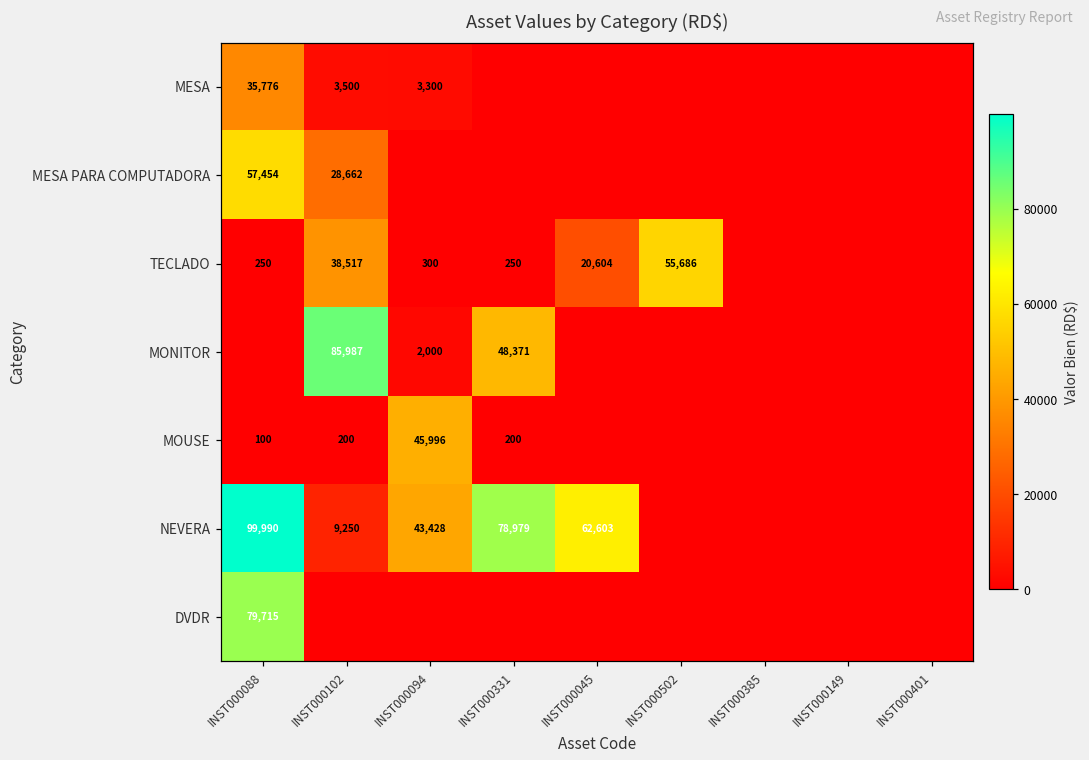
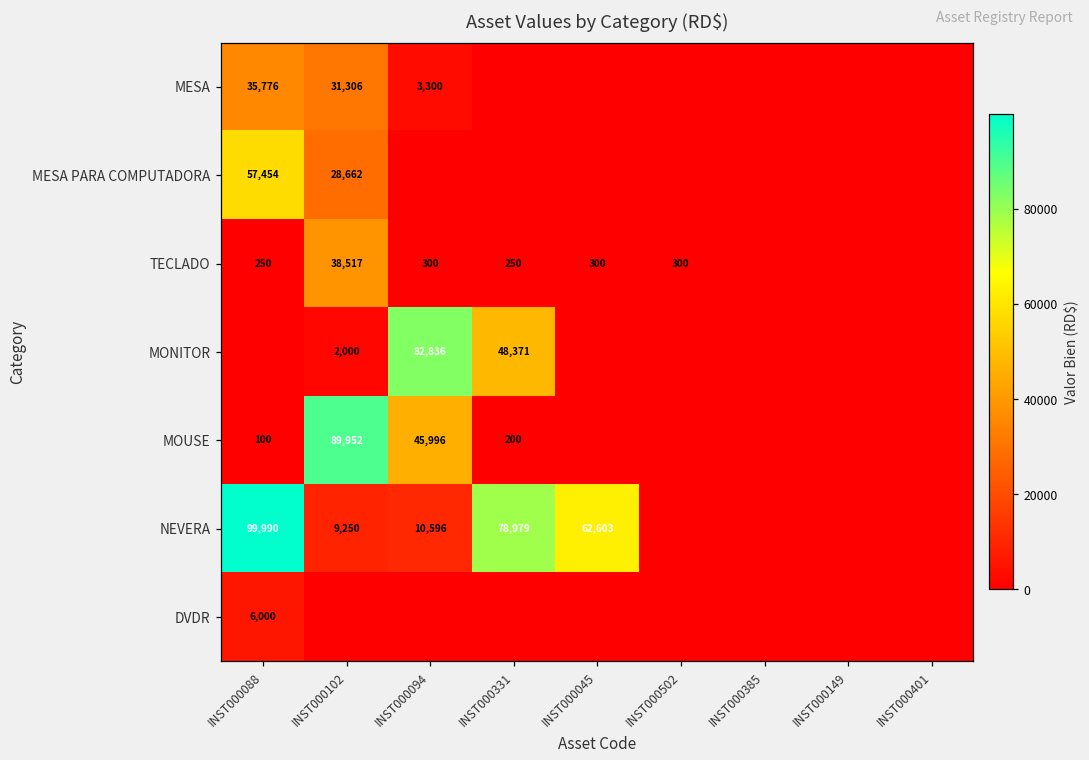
MESA, INST000102: 3,500 -> 31,306
TECLADO, INST000045: 20,604 -> 300
TECLADO, INST000502: 55,686 -> 300
MONITOR, INST000102: 85,987 -> 2,000
MONITOR, INST000094: 2,000 -> 82,836
MOUSE, INST000102: 200 -> 89,952
NEVERA, INST000094: 43,428 -> 10,596
DVDR, INST000088: 79,715 -> 6,000
